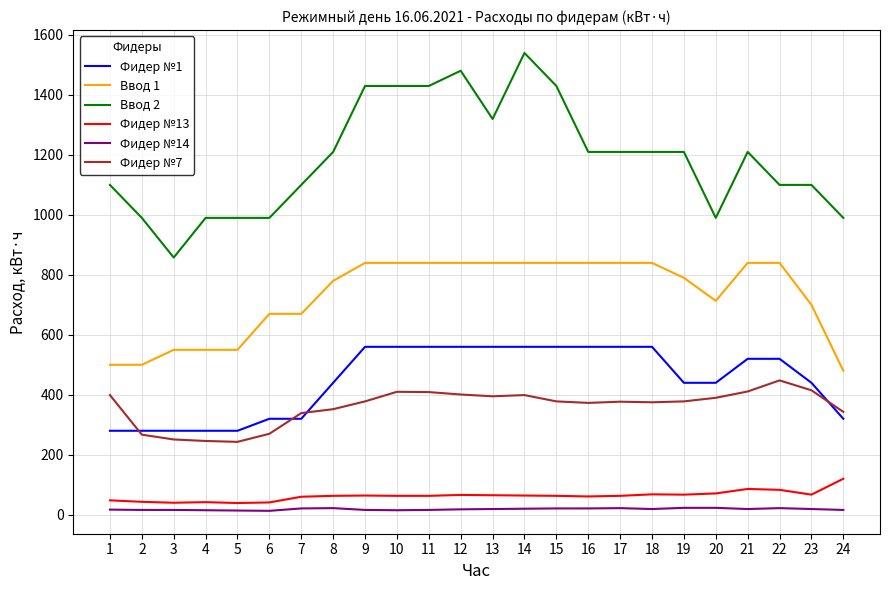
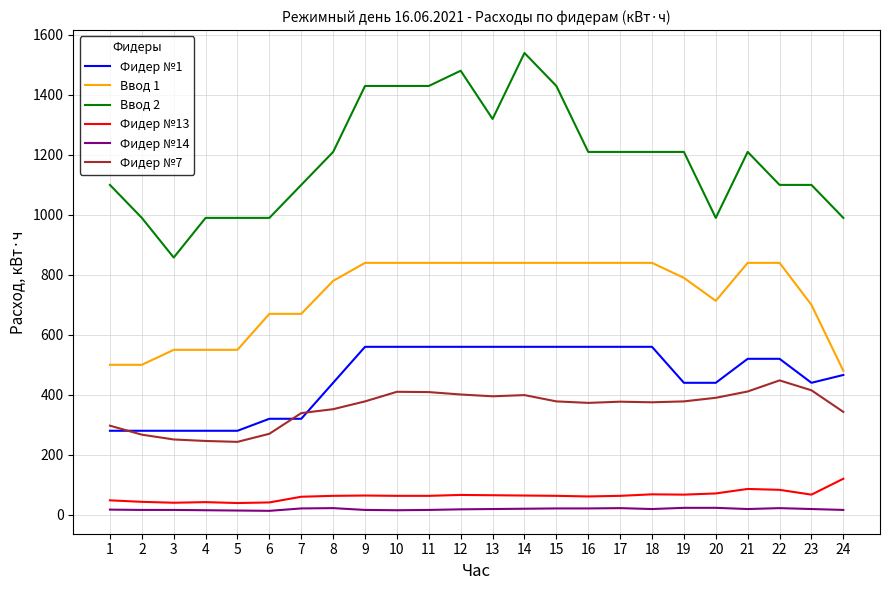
Фидер №7, 1: 400 -> 300
Фидер №1, 24: 320 -> 470
